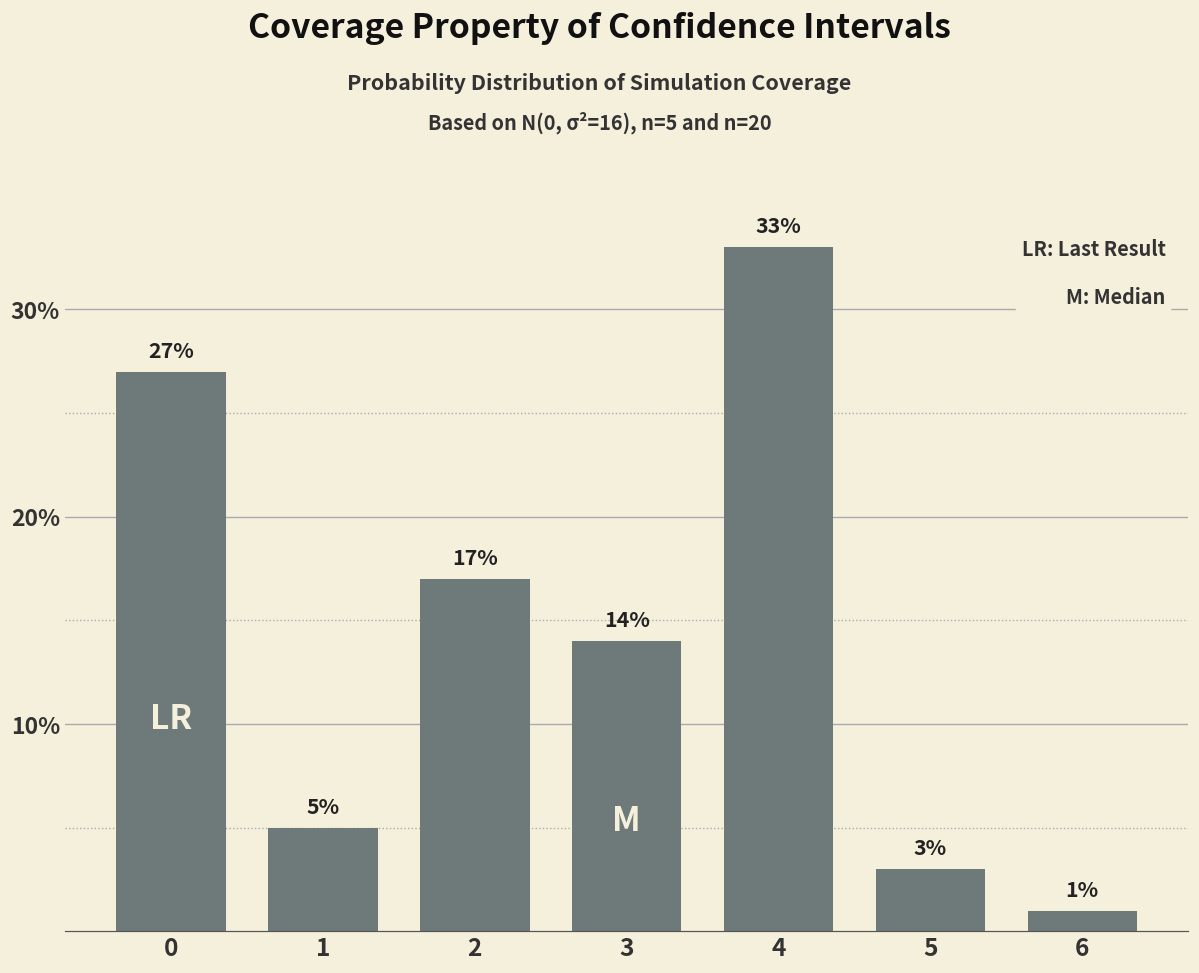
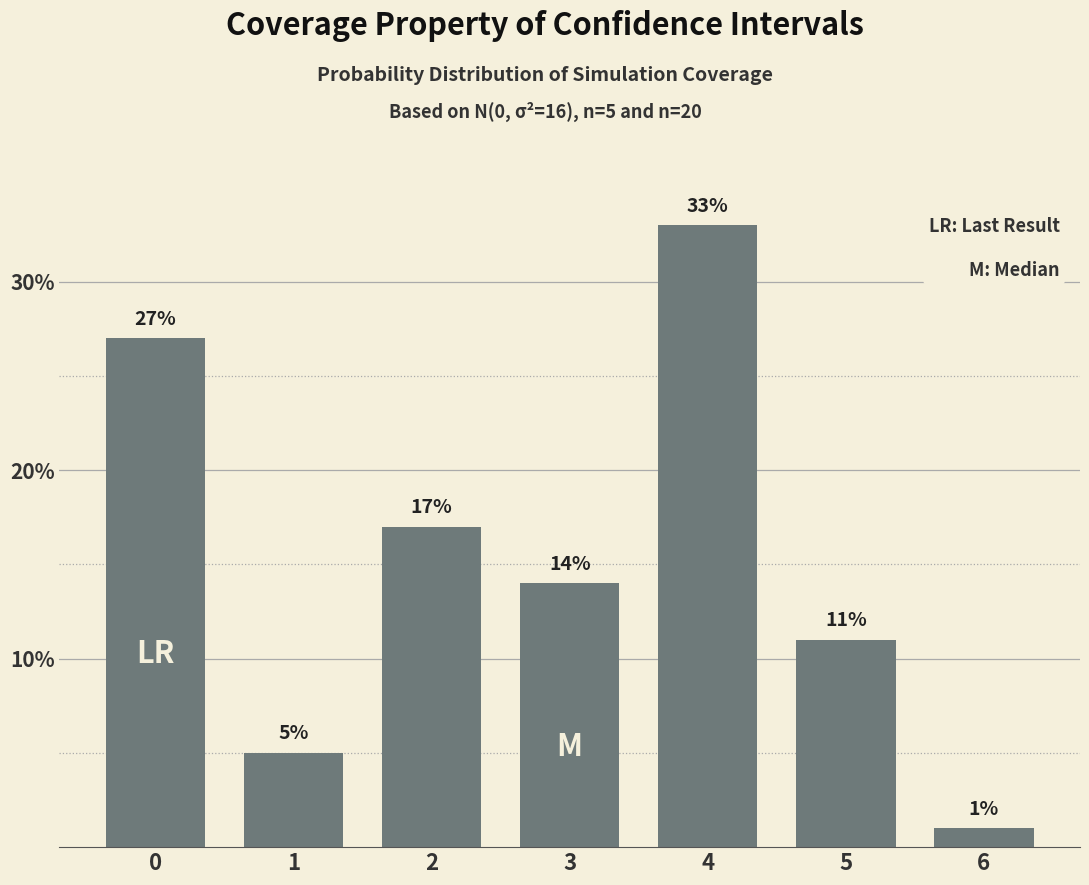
5: 3% -> 11%
